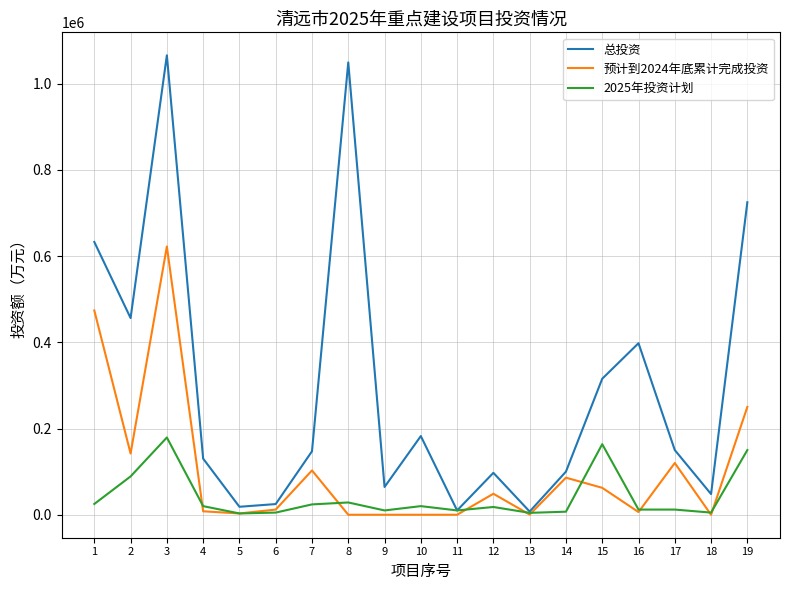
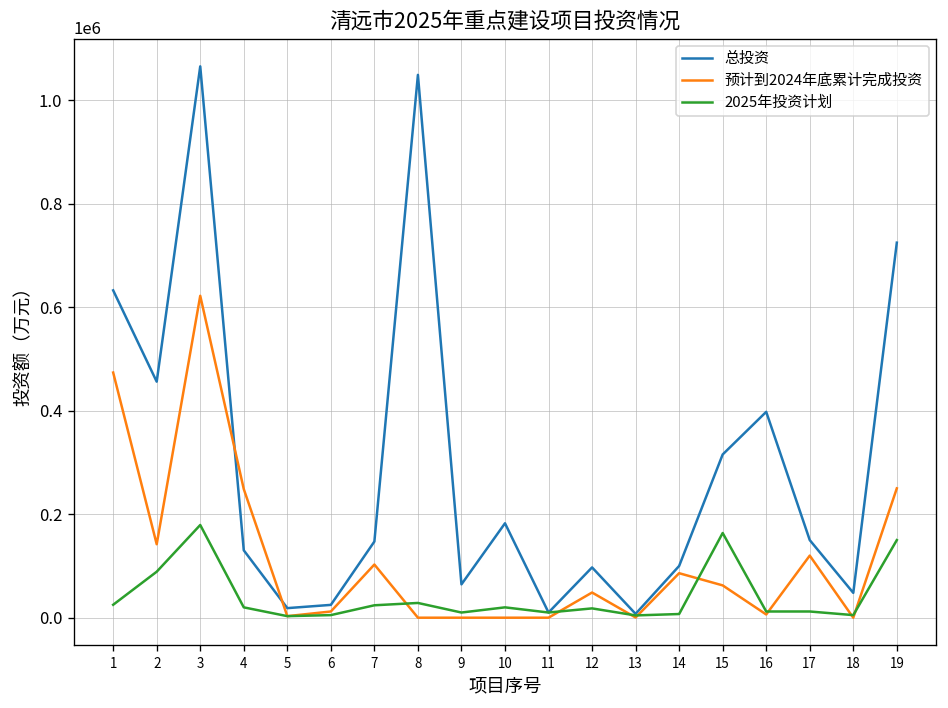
预计到2024年底累计完成投资, 4: 10000 -> 250000
